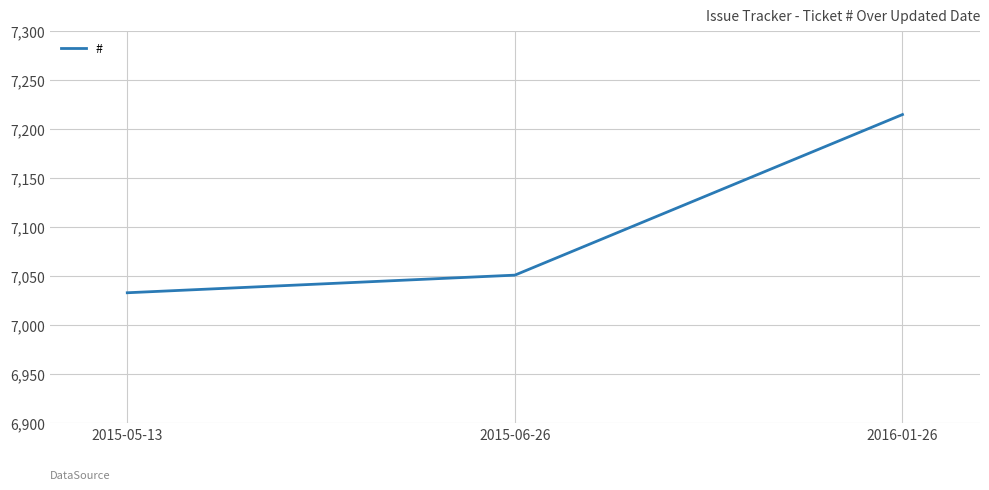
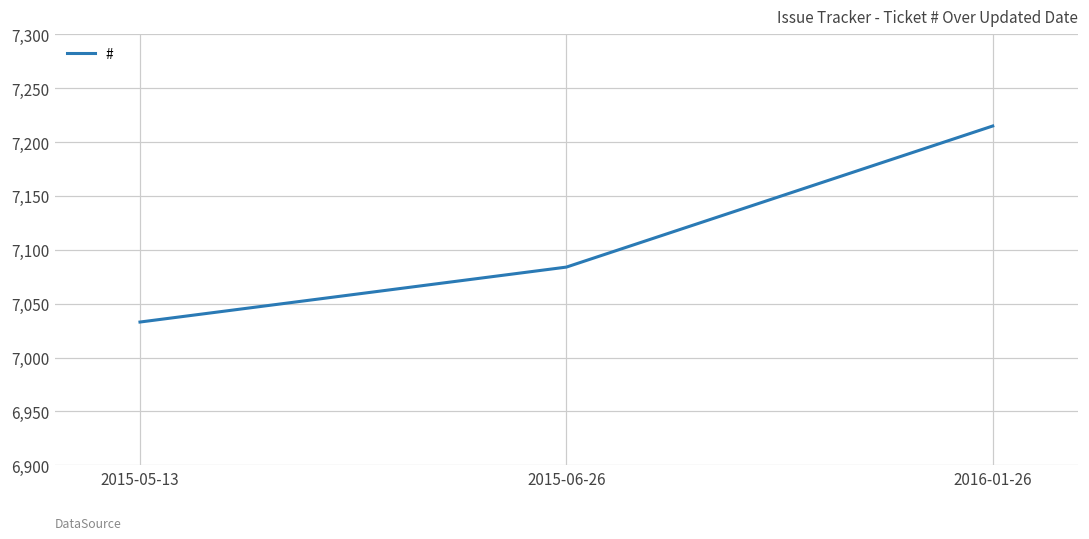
2015-06-26: 7,050 -> 7,080
